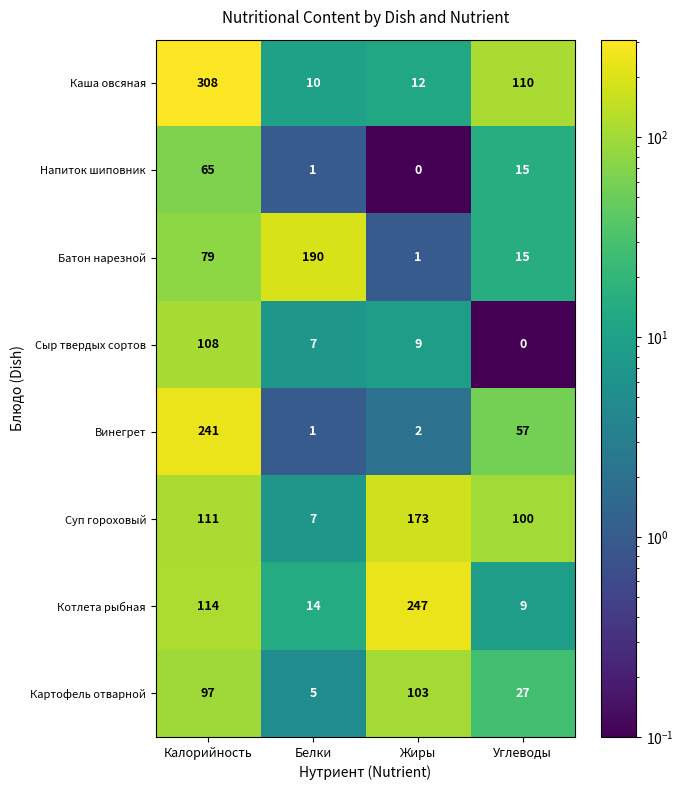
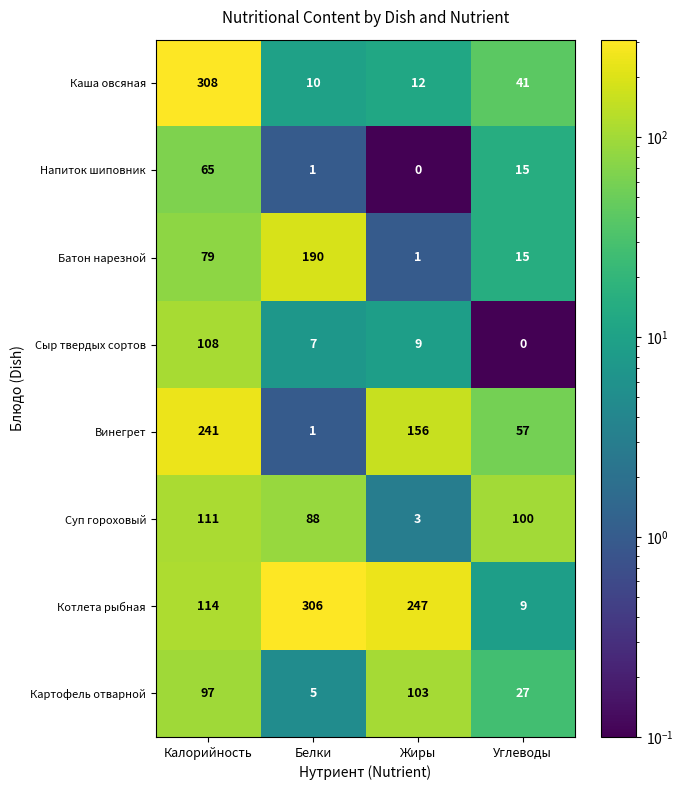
Каша овсяная, Углеводы: 110 -> 41
Винегрет, Жиры: 2 -> 156
Суп гороховый, Белки: 7 -> 88
Суп гороховый, Жиры: 173 -> 3
Котлета рыбная, Белки: 14 -> 306
